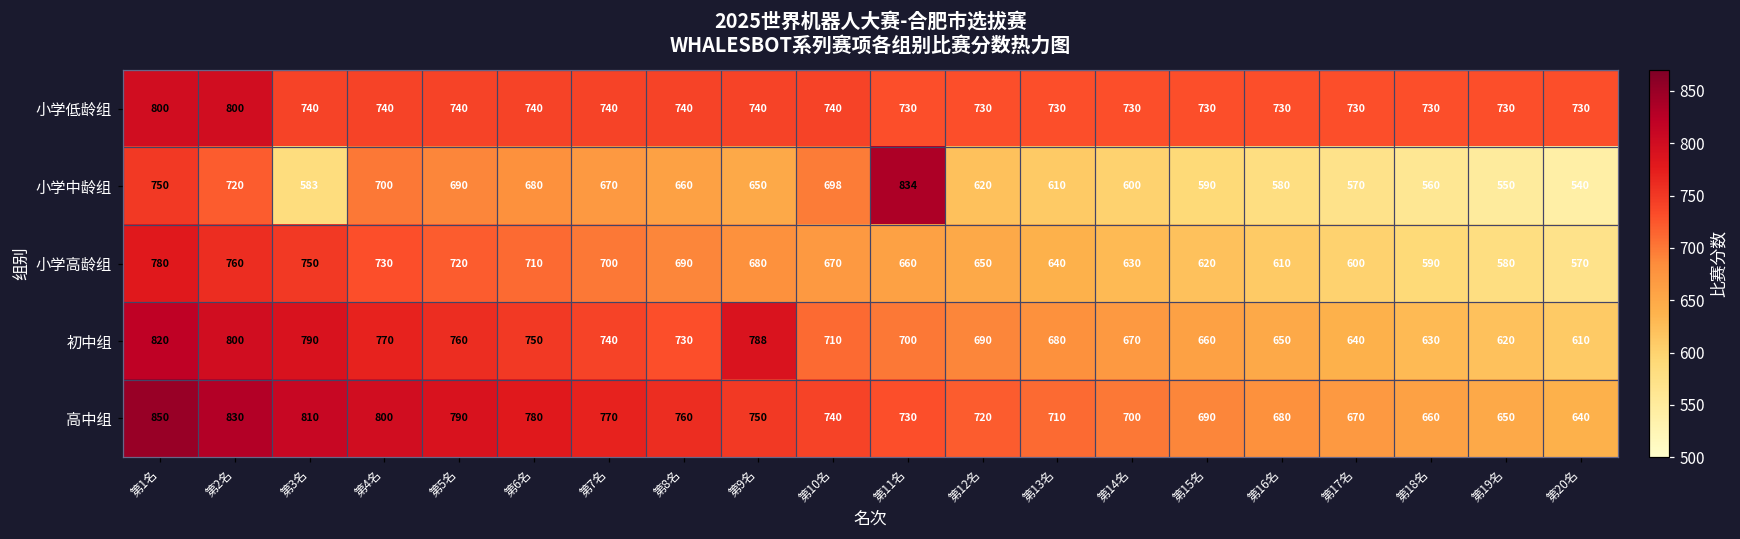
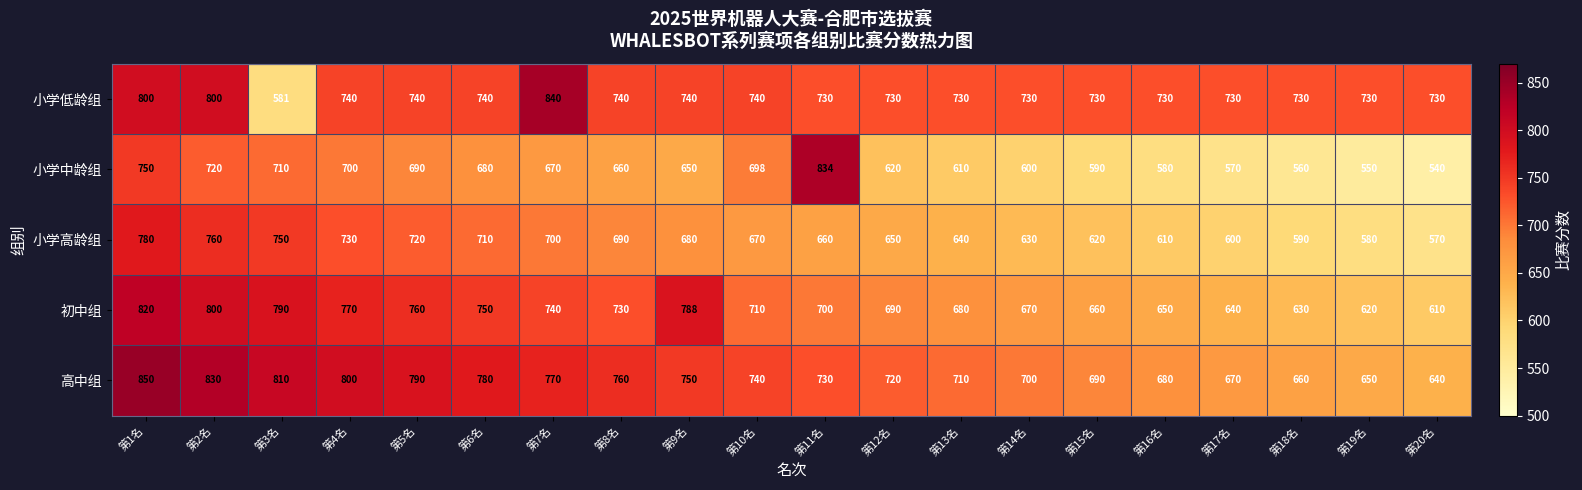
小学低龄组, 第3名: 740 -> 581
小学低龄组, 第7名: 740 -> 840
小学中龄组, 第3名: 583 -> 710
